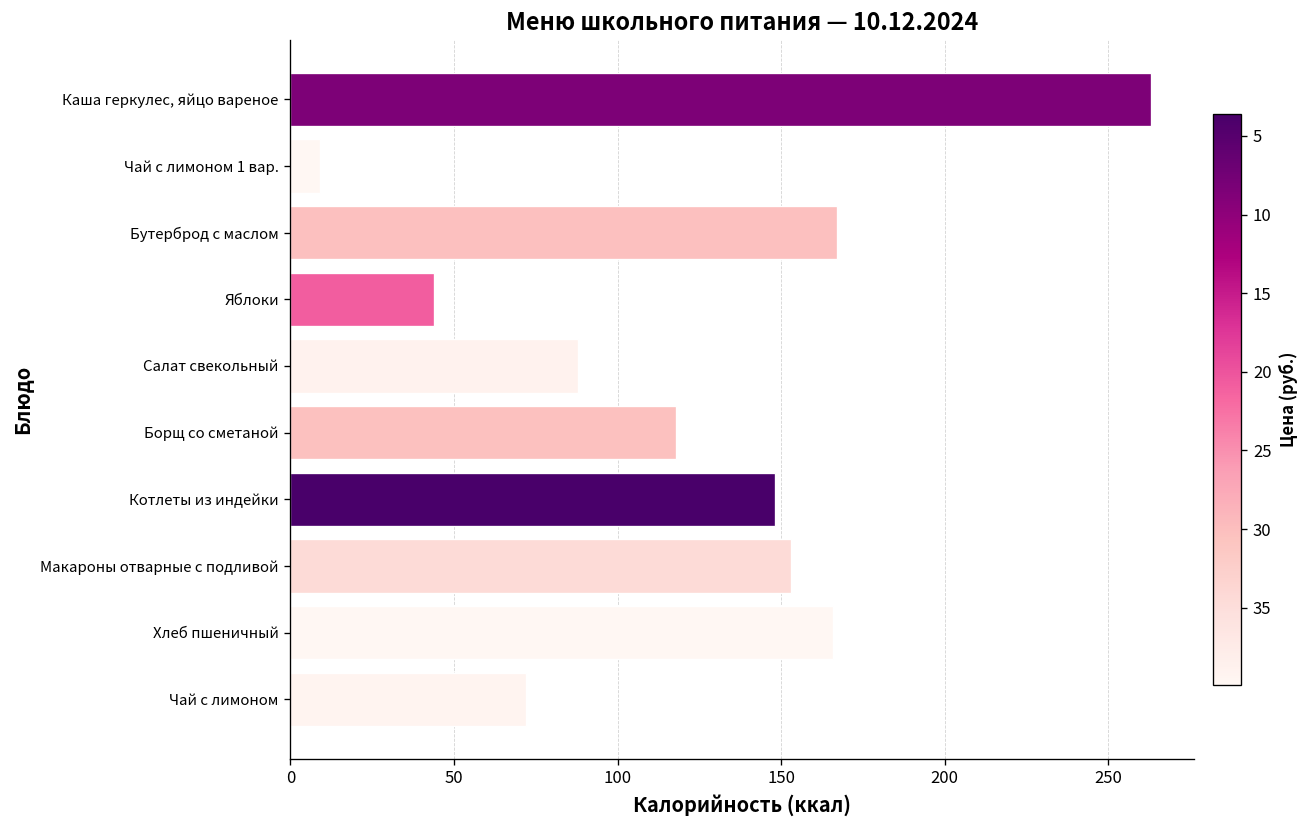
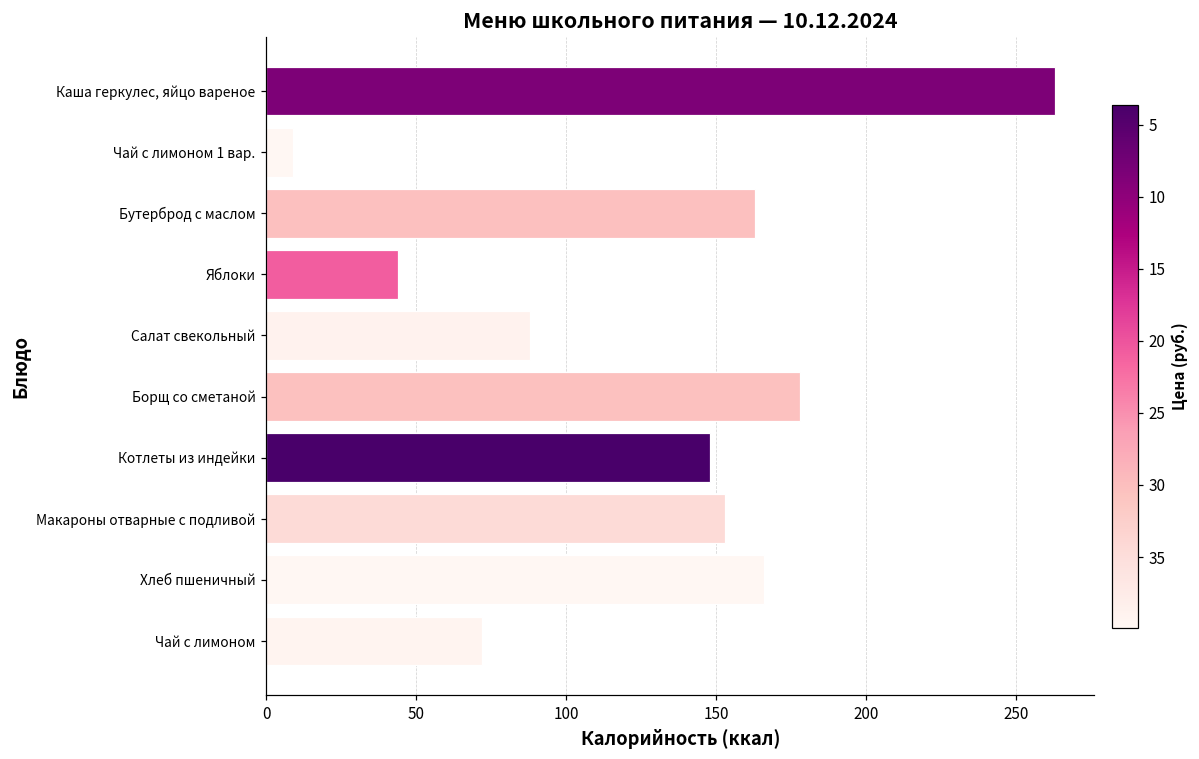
Бутерброд с маслом: 167 -> 163
Борщ со сметаной: 118 -> 178
